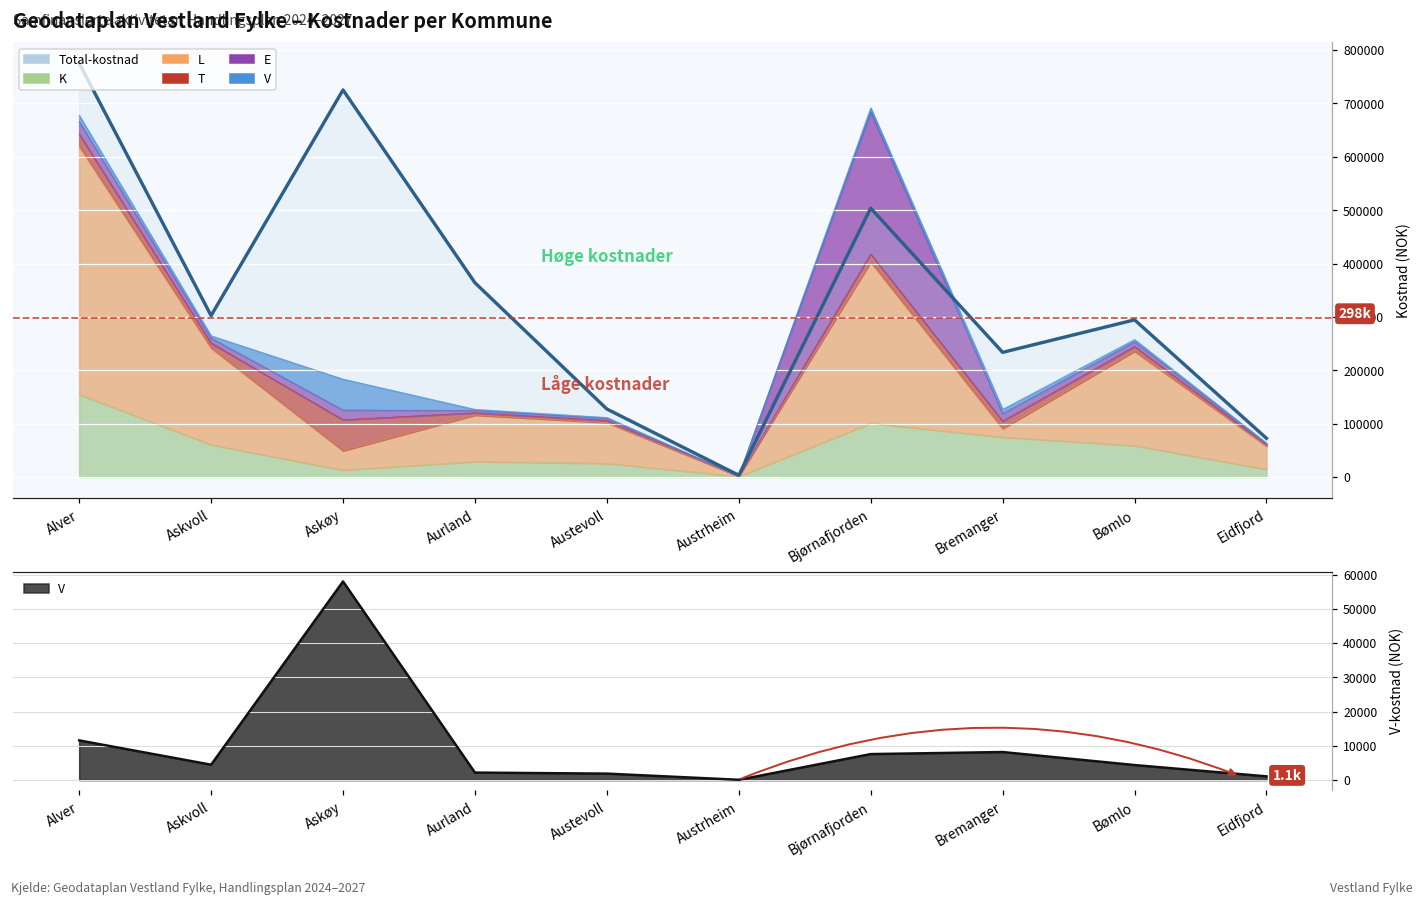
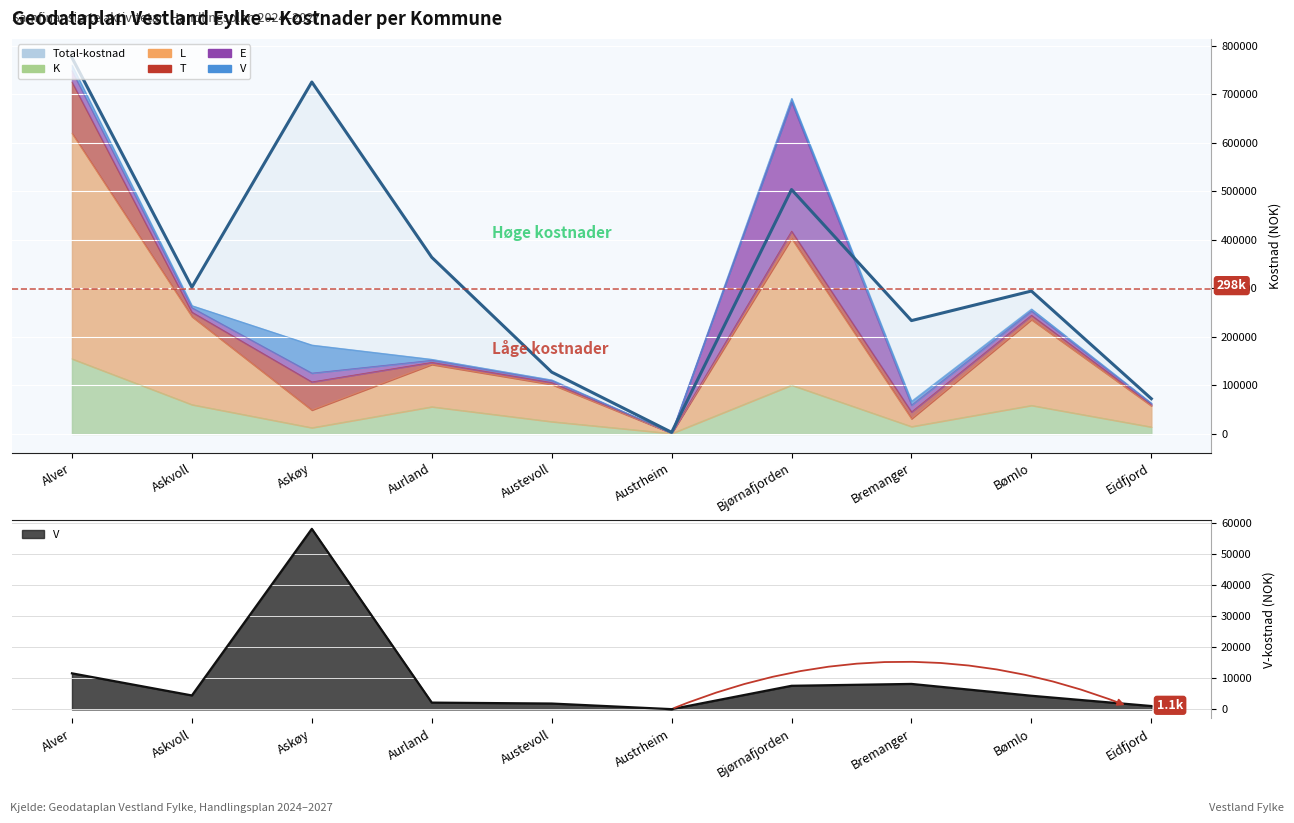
Geodataplan Vestland Fylke – Kostnader per Kommune, T, Alver: 20000 -> 110000
Geodataplan Vestland Fylke – Kostnader per Kommune, K, Aurland: 30000 -> 60000
Geodataplan Vestland Fylke – Kostnader per Kommune, K, Bremanger: 70000 -> 20000
